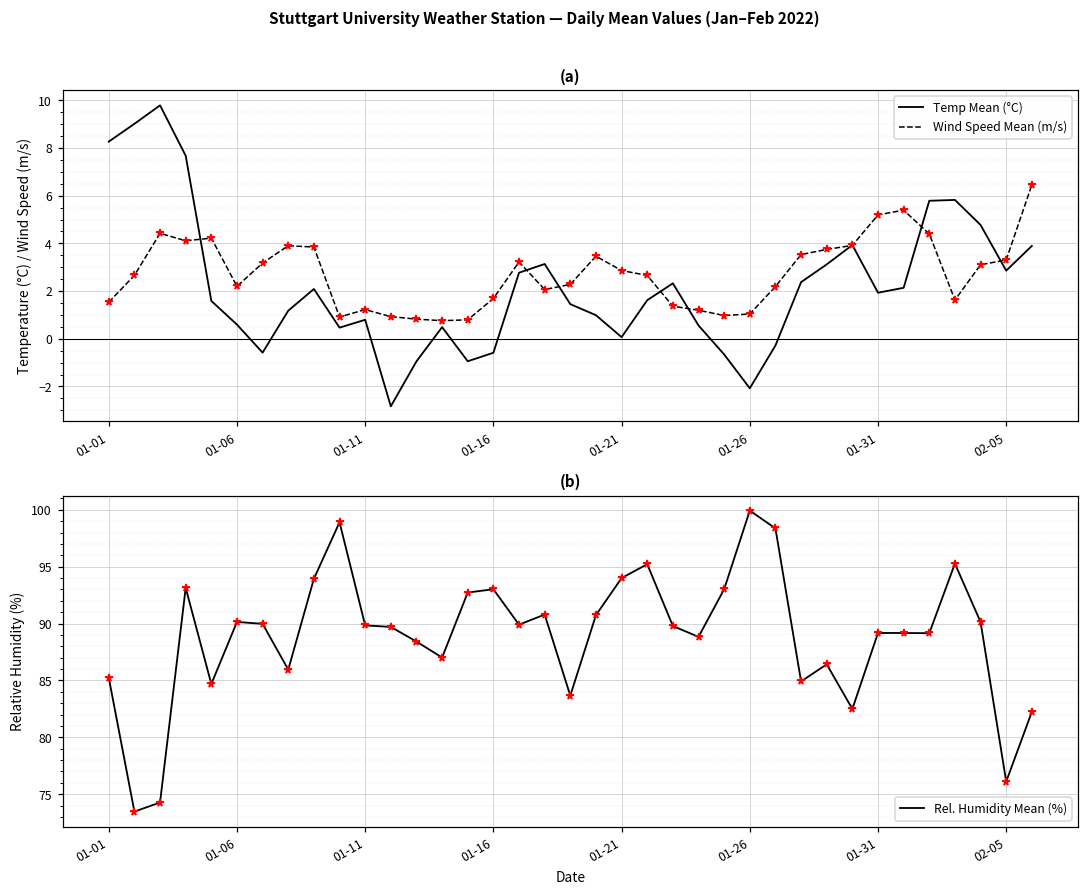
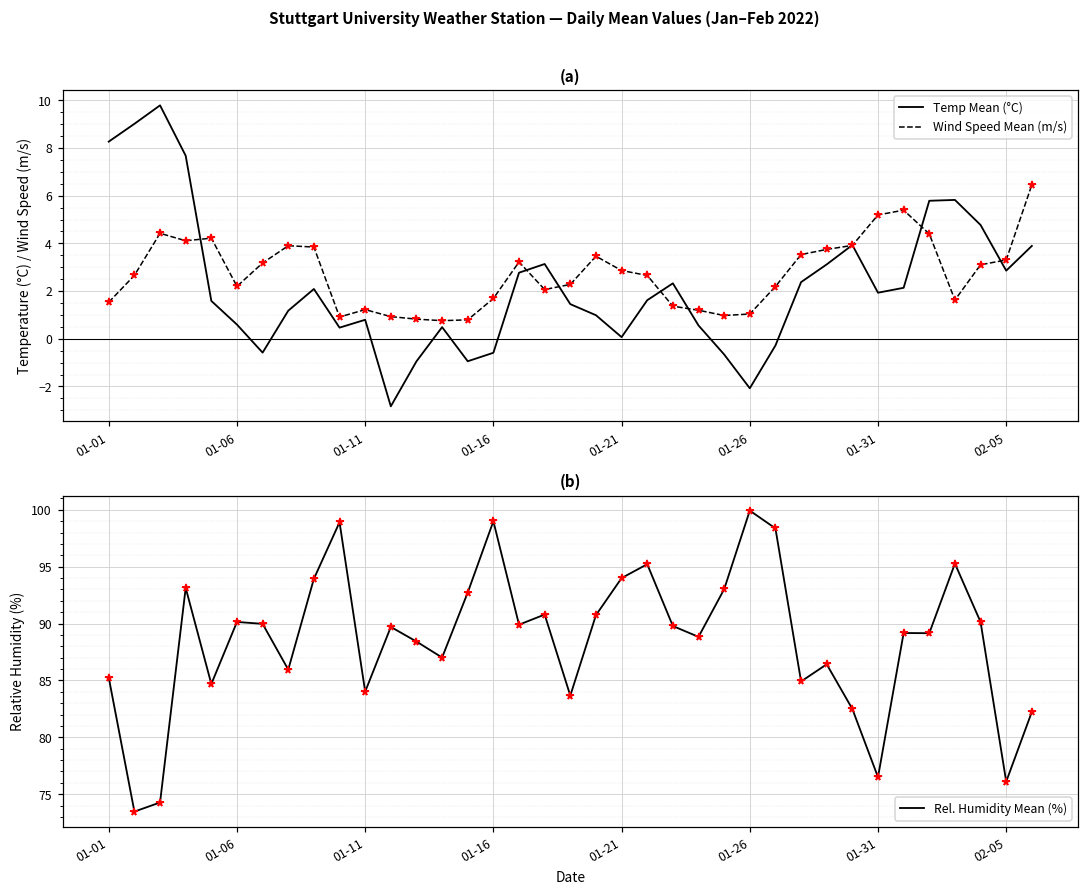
(b), 01-11: 89.8 -> 84.0
(b), 01-16: 93.0 -> 99.0
(b), 01-31: 89.2 -> 76.5
